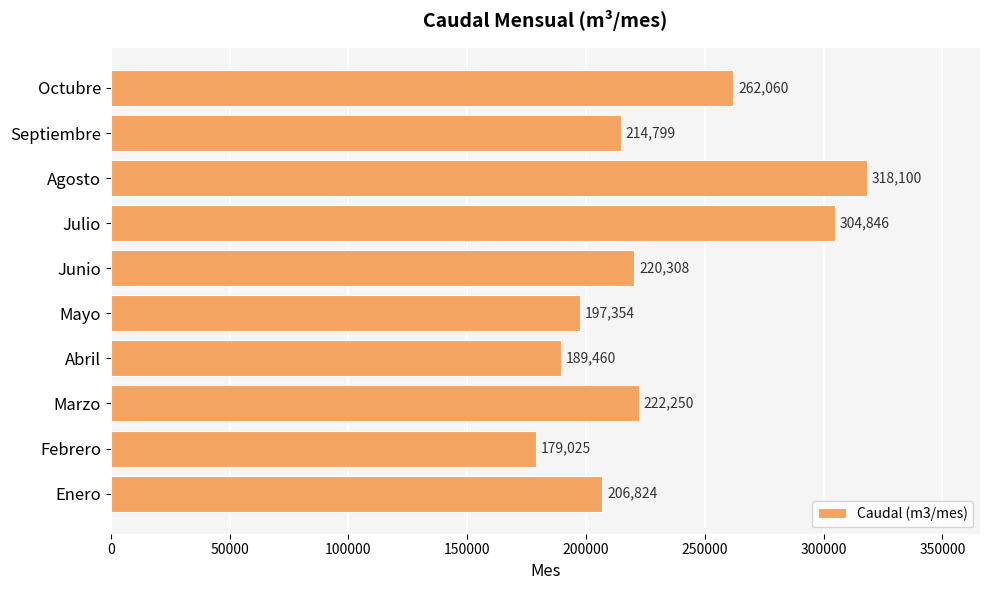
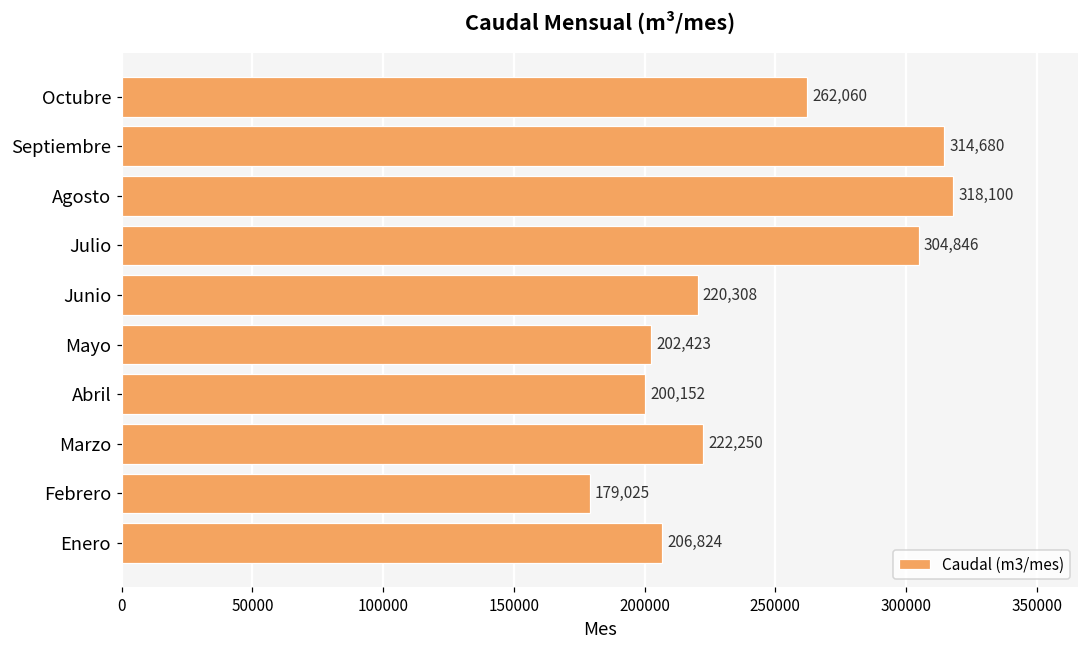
Septiembre: 214,799 -> 314,680
Mayo: 197,354 -> 202,423
Abril: 189,460 -> 200,152
